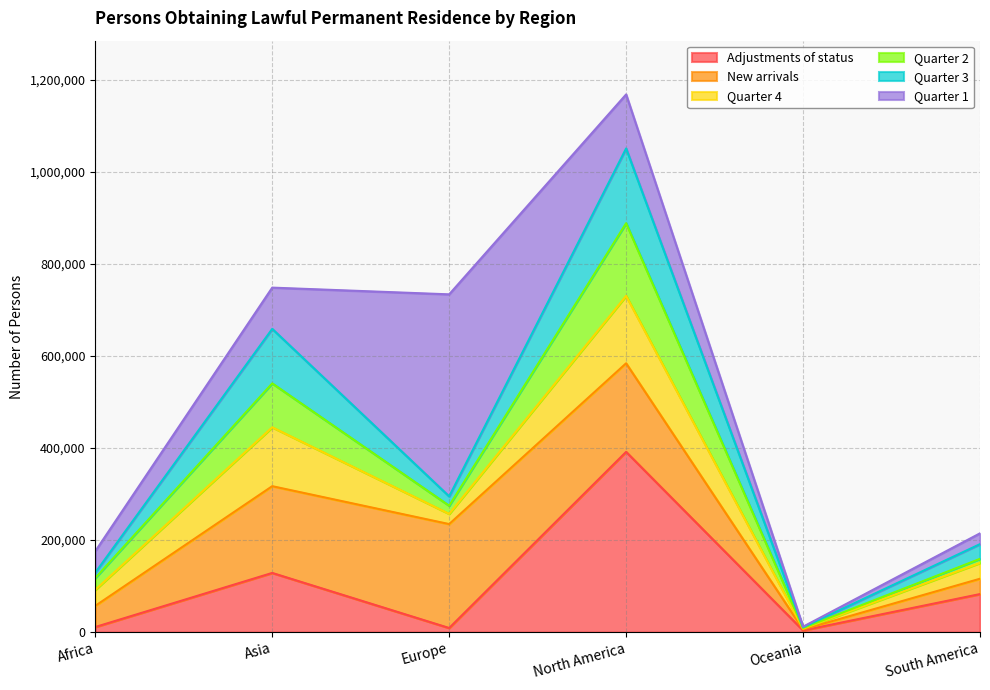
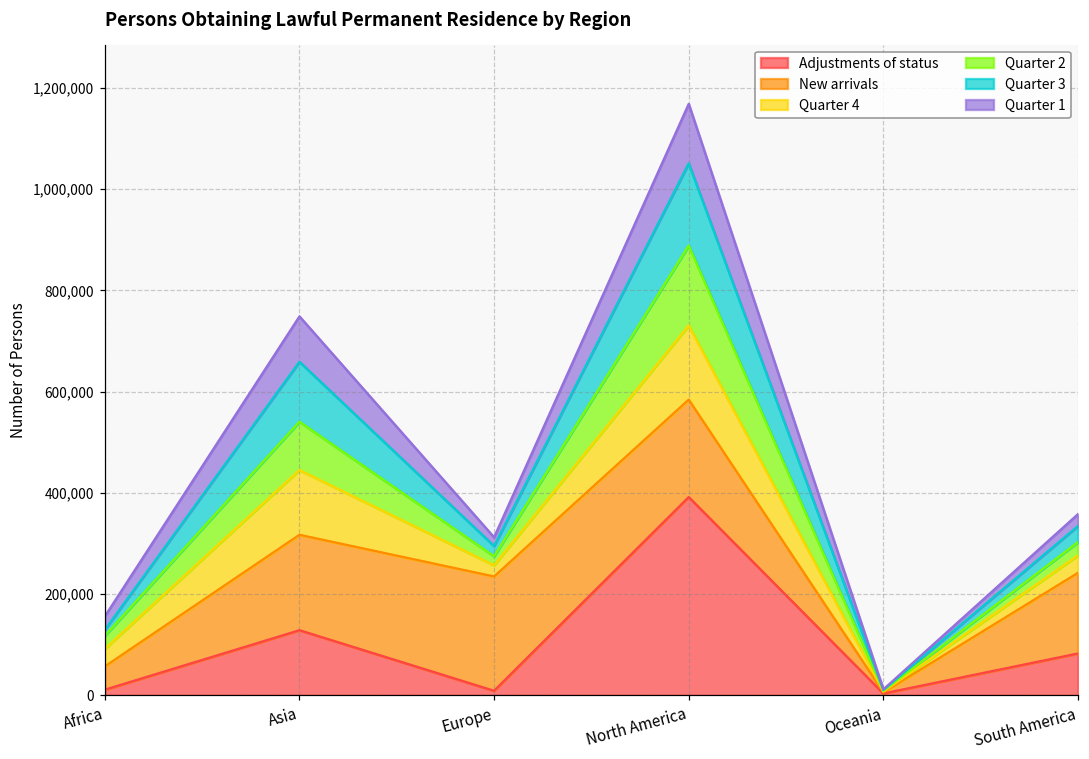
Quarter 1, Africa: 50,000 -> 30,000
Quarter 1, Europe: 440,000 -> 20,000
New arrivals, South America: 30,000 -> 160,000
Quarter 2, South America: 10,000 -> 30,000
